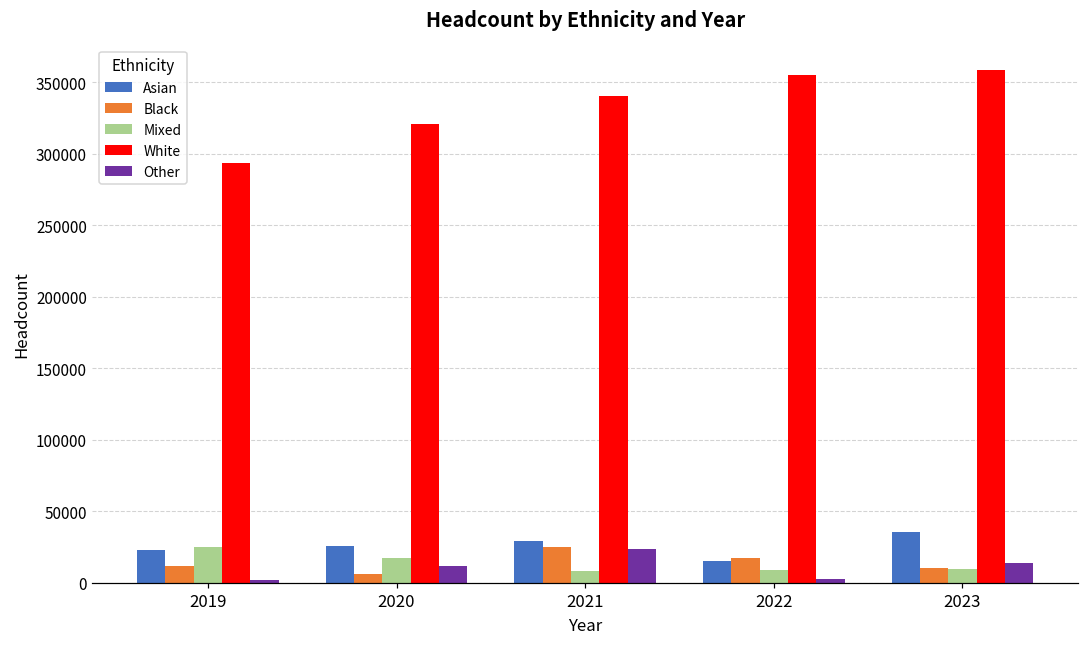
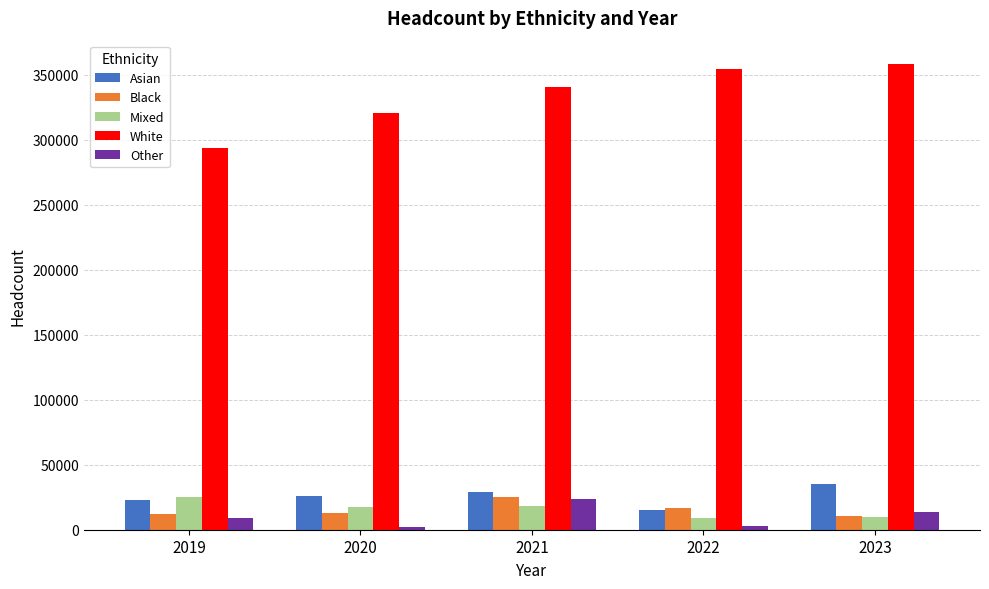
Other, 2019: 2000 -> 9000
Black, 2020: 6000 -> 13000
Other, 2020: 12000 -> 2000
Mixed, 2021: 8000 -> 18000
